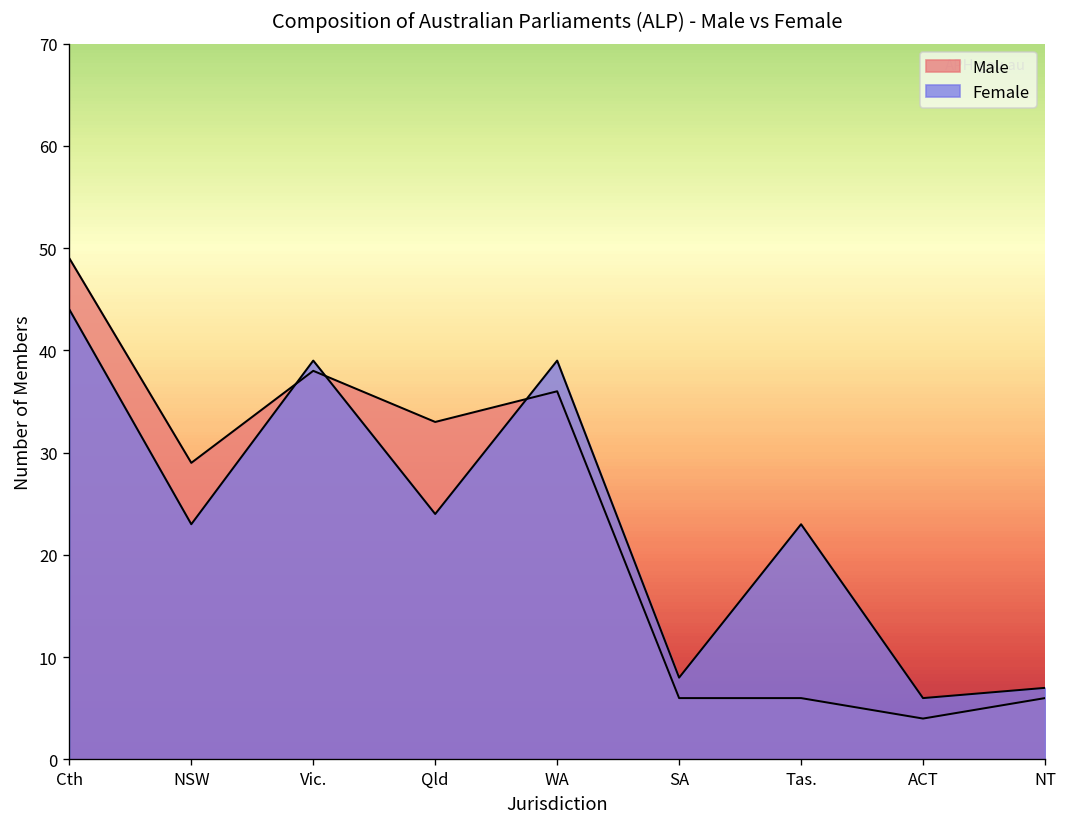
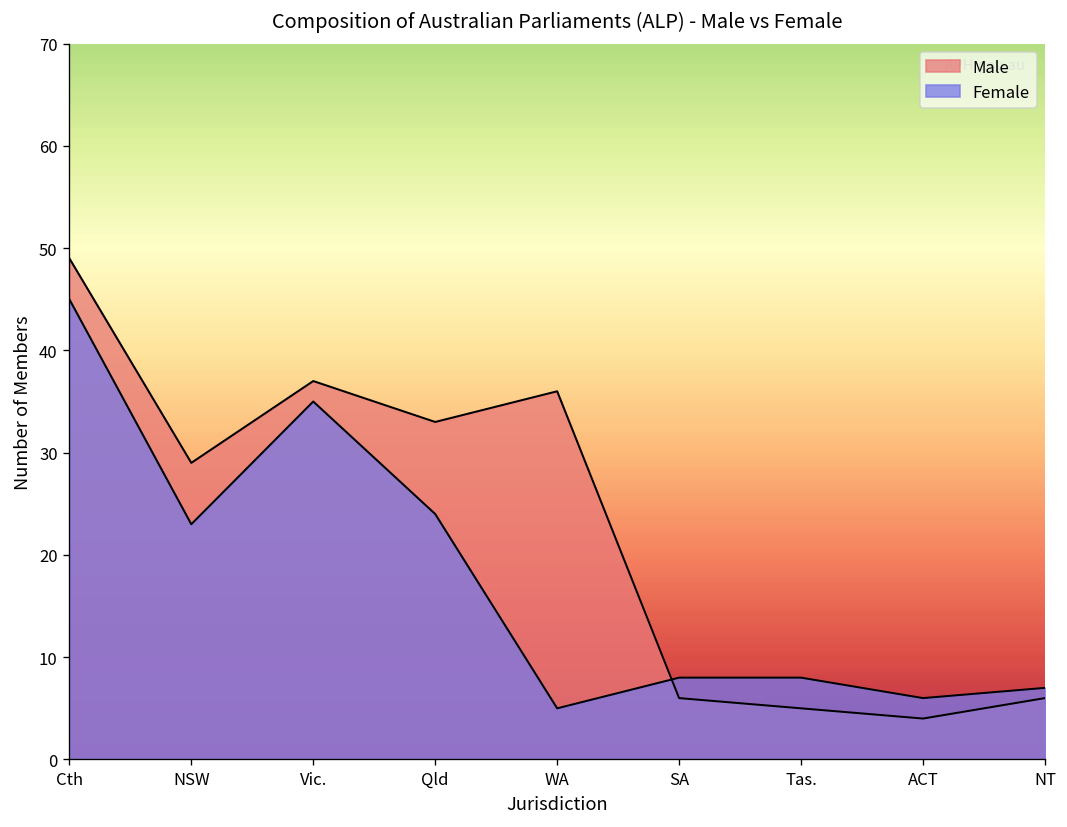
Female, Cth: 44 -> 45
Male, Vic.: 38 -> 37
Female, Vic.: 39 -> 35
Female, WA: 39 -> 5
Male, Tas.: 6 -> 5
Female, Tas.: 23 -> 8
